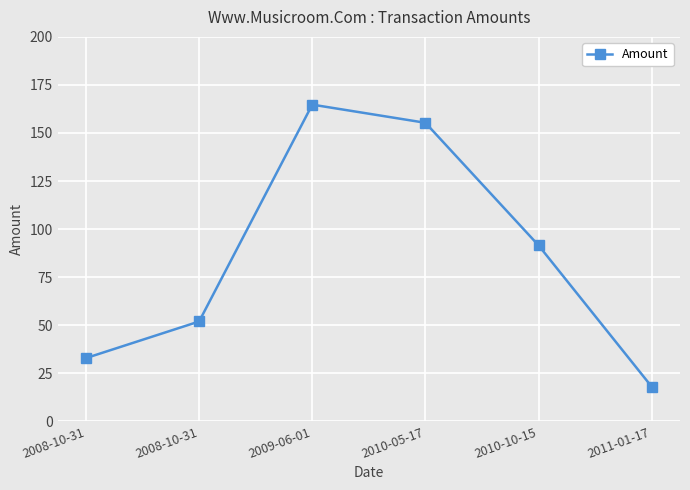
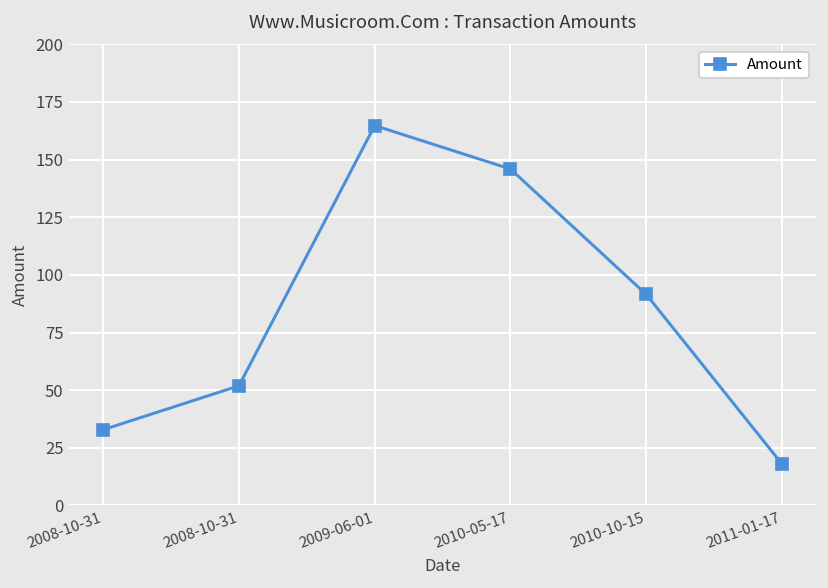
2010-05-17: 155 -> 146
